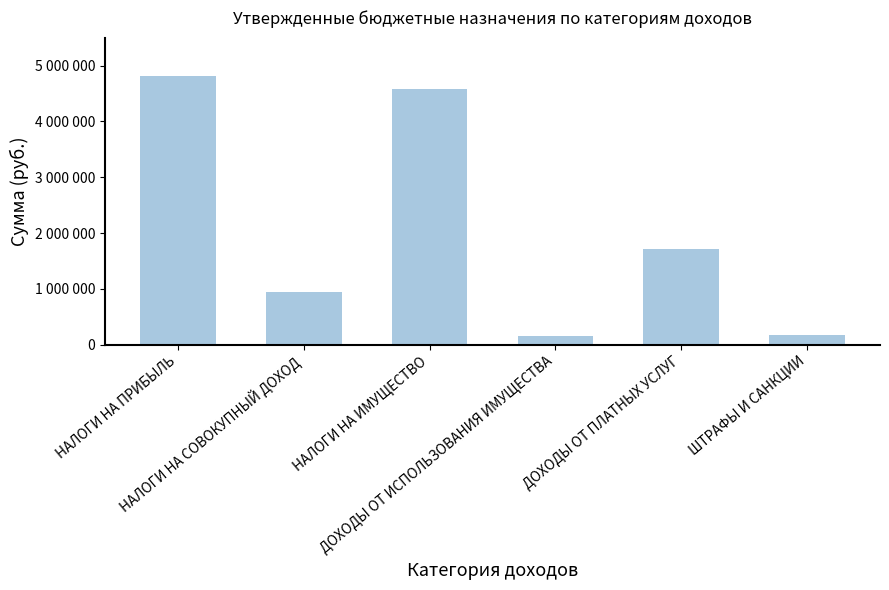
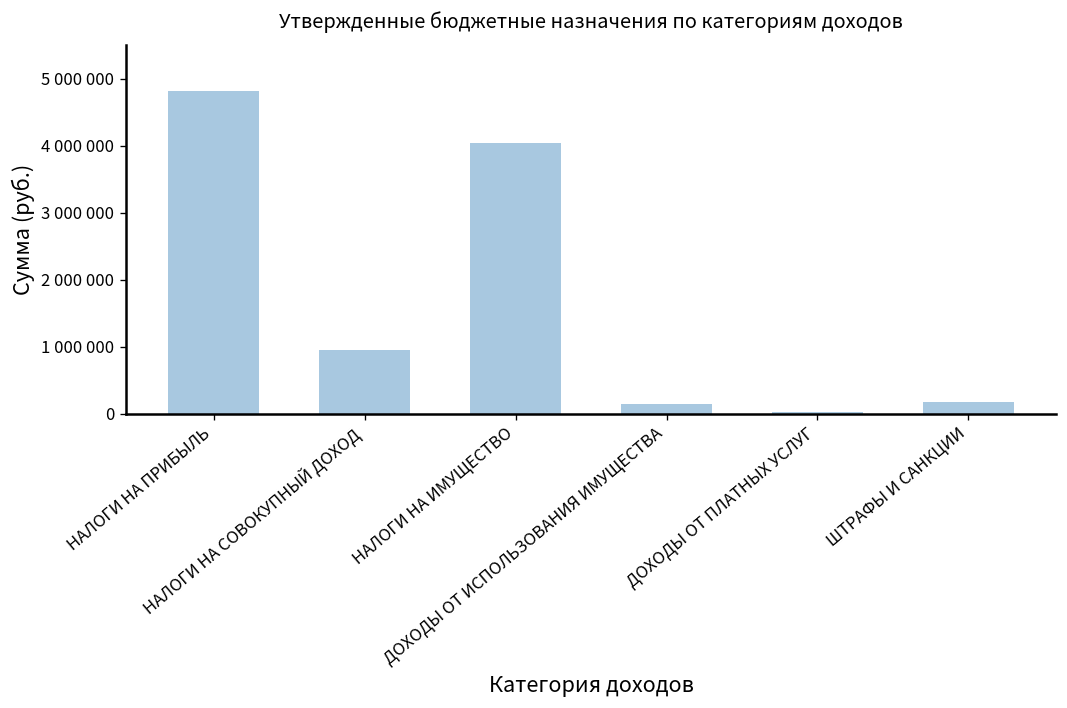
НАЛОГИ НА ИМУЩЕСТВО: 4600000 -> 4000000
ДОХОДЫ ОТ ПЛАТНЫХ УСЛУГ: 1700000 -> 0
